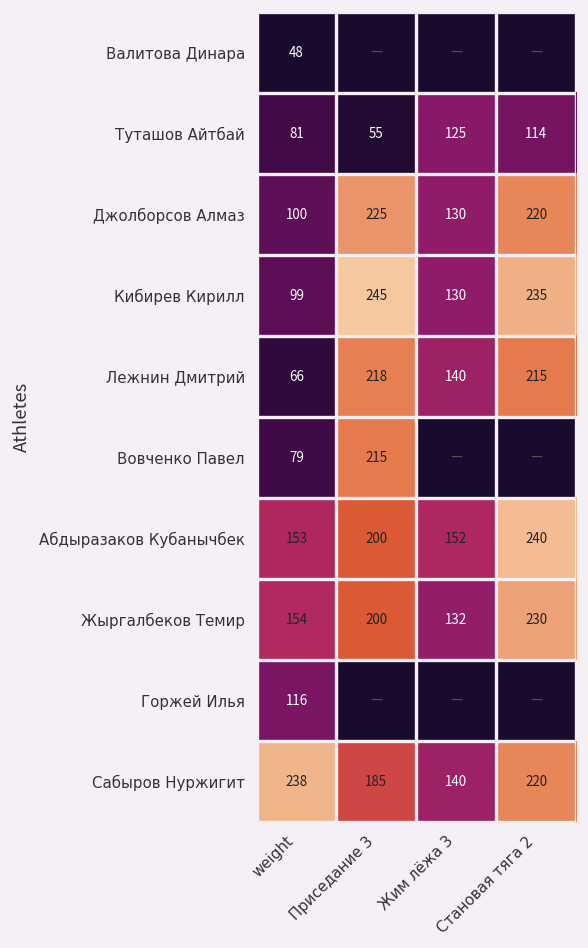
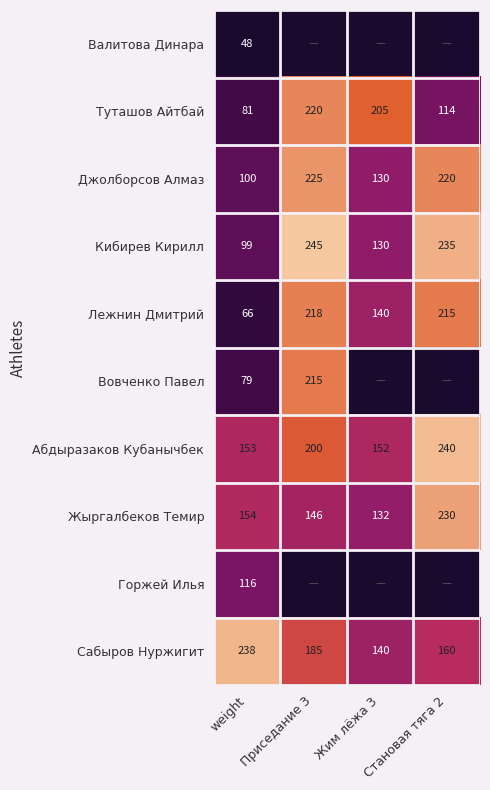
Туташов Айтбай, Приседание 3: 55 -> 220
Туташов Айтбай, Жим лёжа 3: 125 -> 205
Жыргалбеков Темир, Приседание 3: 200 -> 146
Сабыров Нуржигит, Становая тяга 2: 220 -> 160
